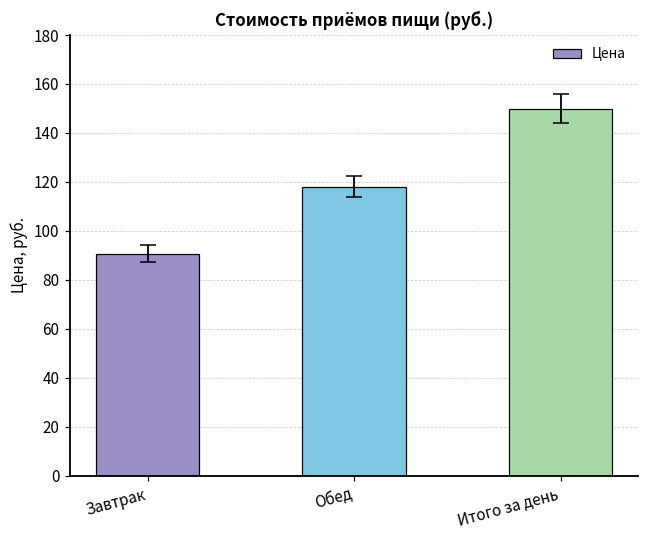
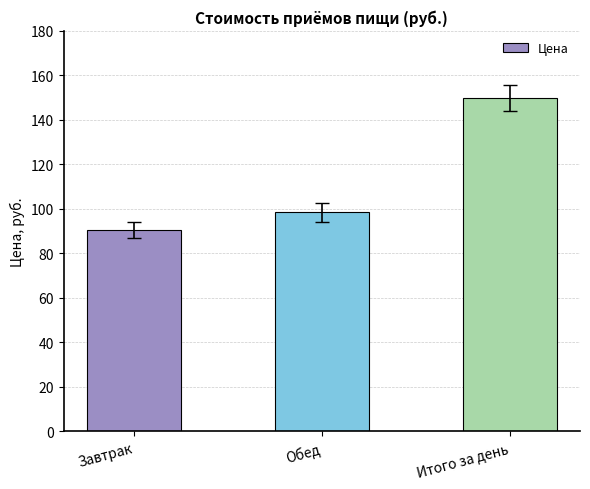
Цена, Обед: 118 -> 98
